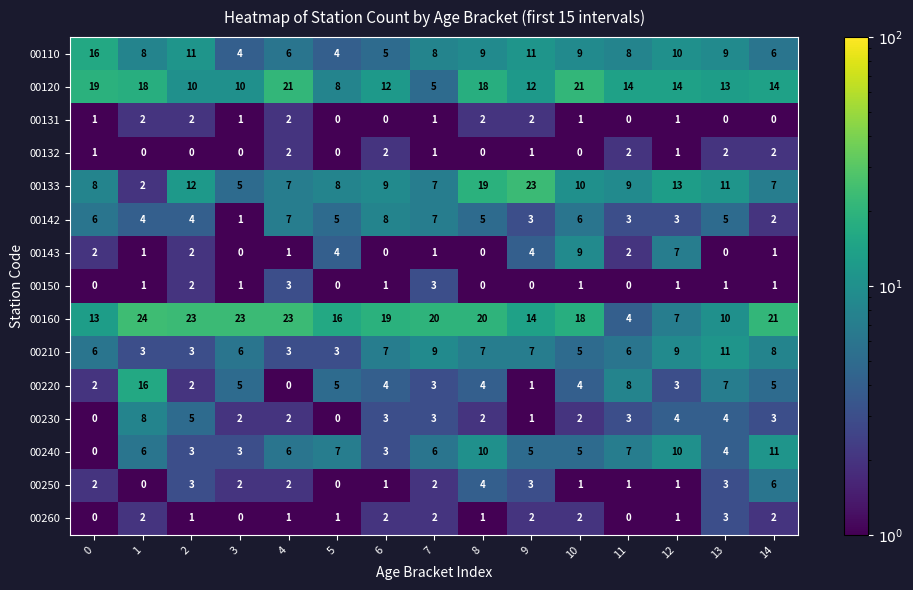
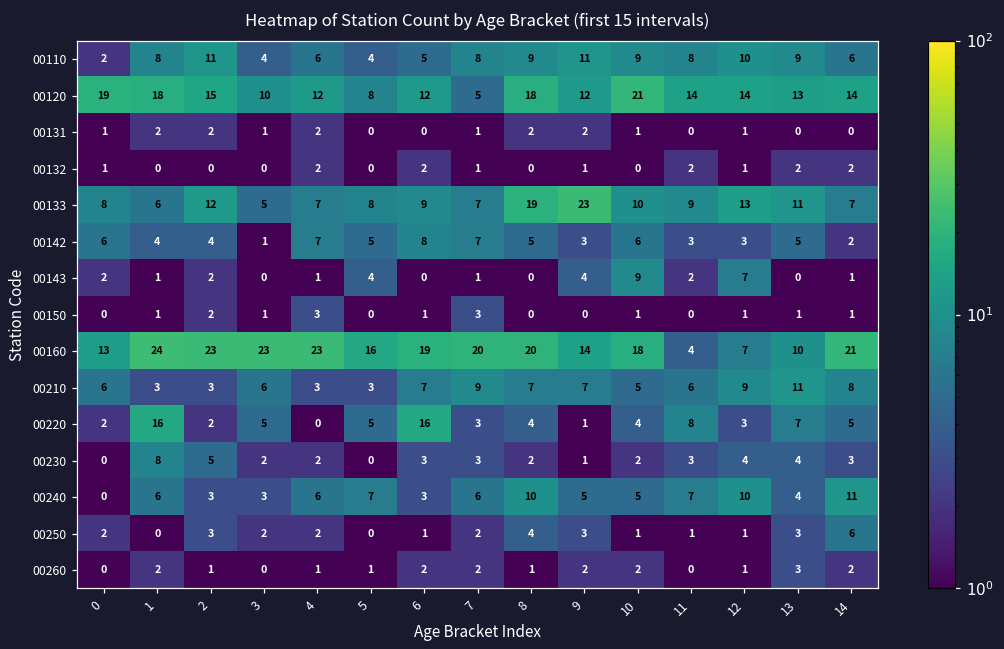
00110, 0: 16 -> 2
00120, 2: 10 -> 15
00120, 4: 21 -> 12
00133, 1: 2 -> 6
00220, 6: 4 -> 16
